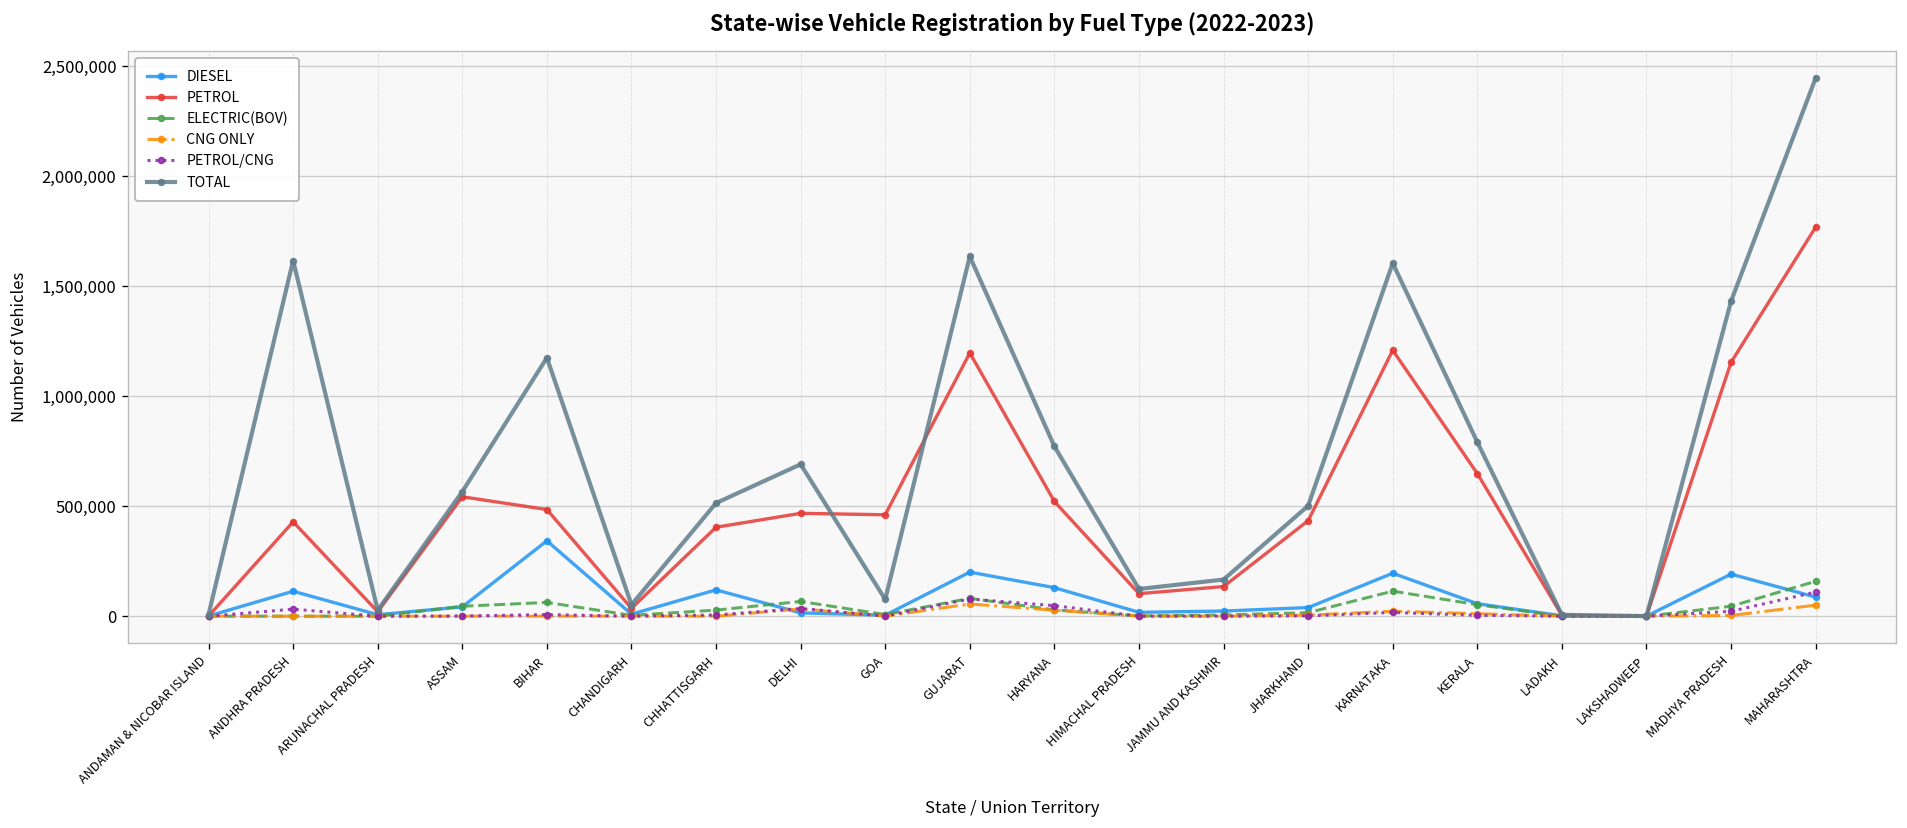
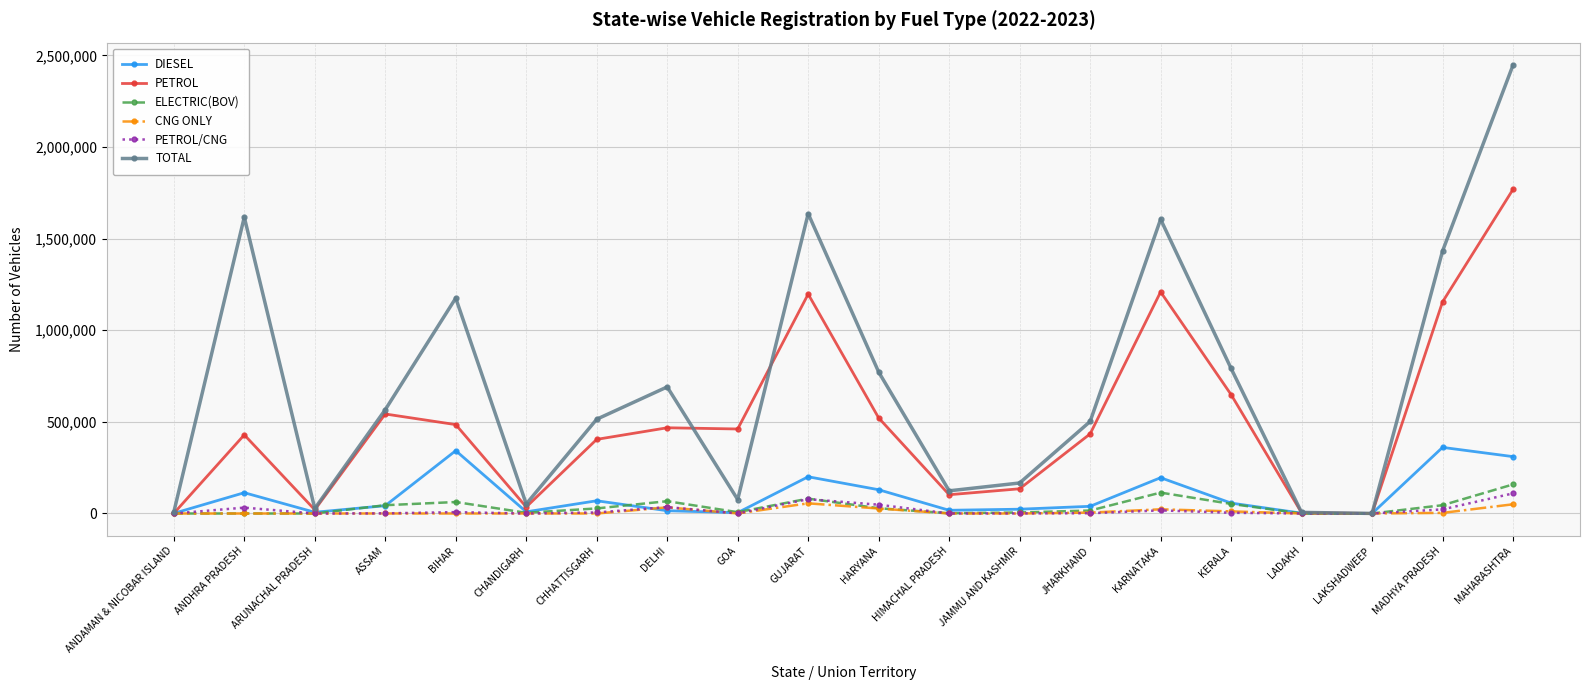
DIESEL, CHHATTISGARH: 120,000 -> 70,000
DIESEL, MADHYA PRADESH: 190,000 -> 360,000
DIESEL, MAHARASHTRA: 90,000 -> 310,000
